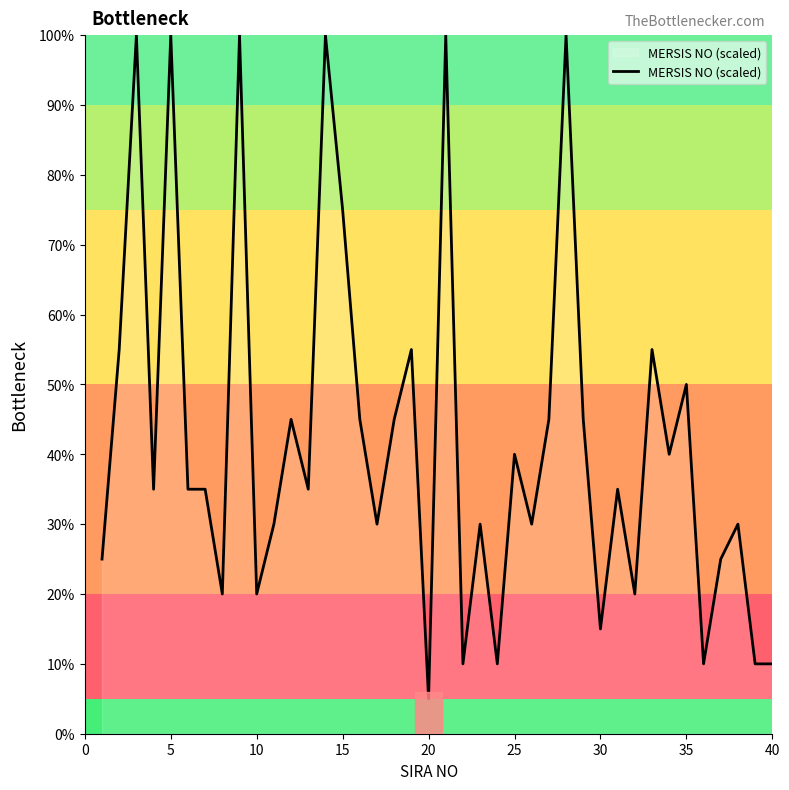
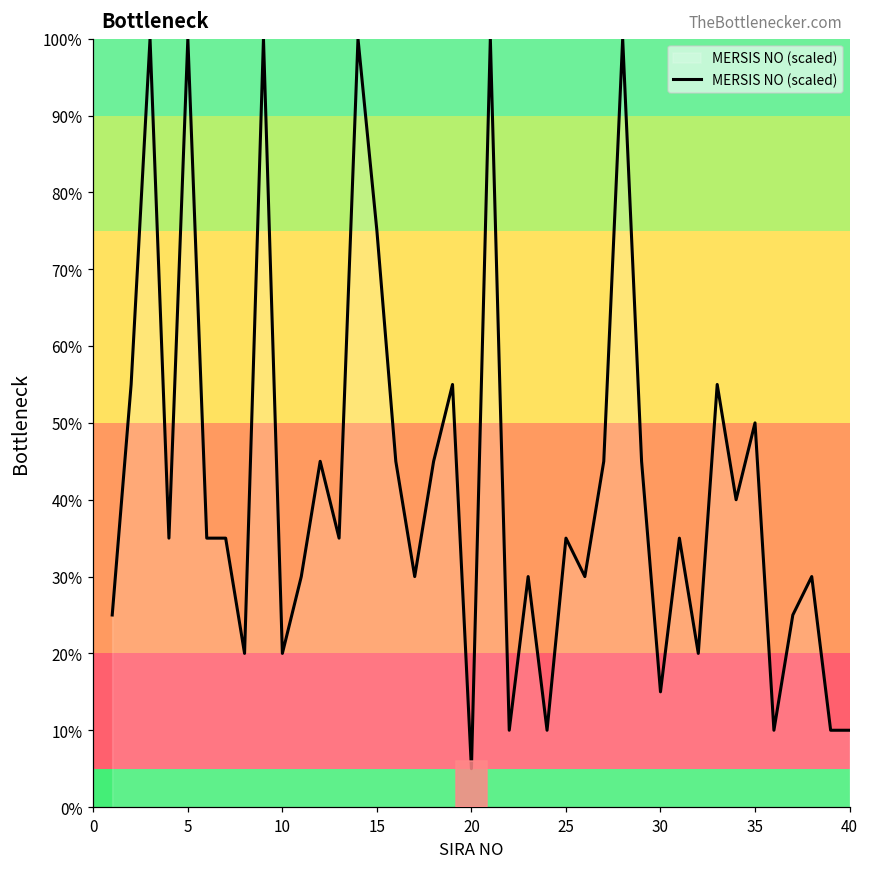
25: 40% -> 35%
